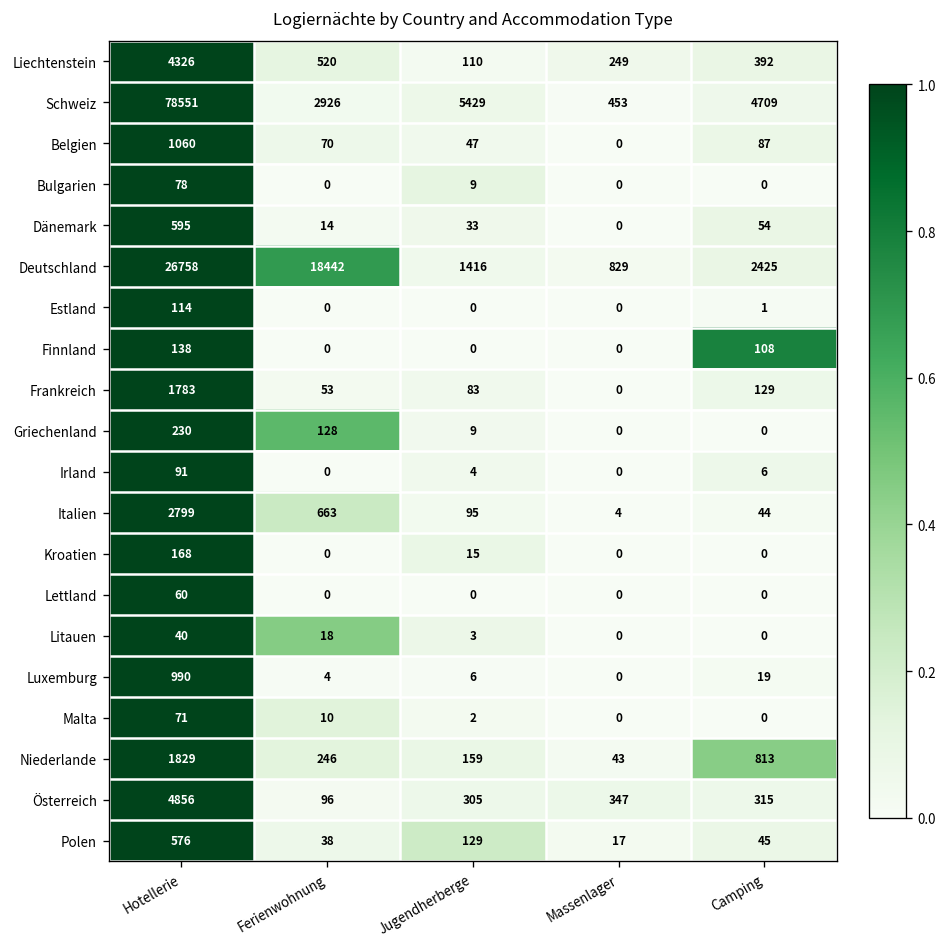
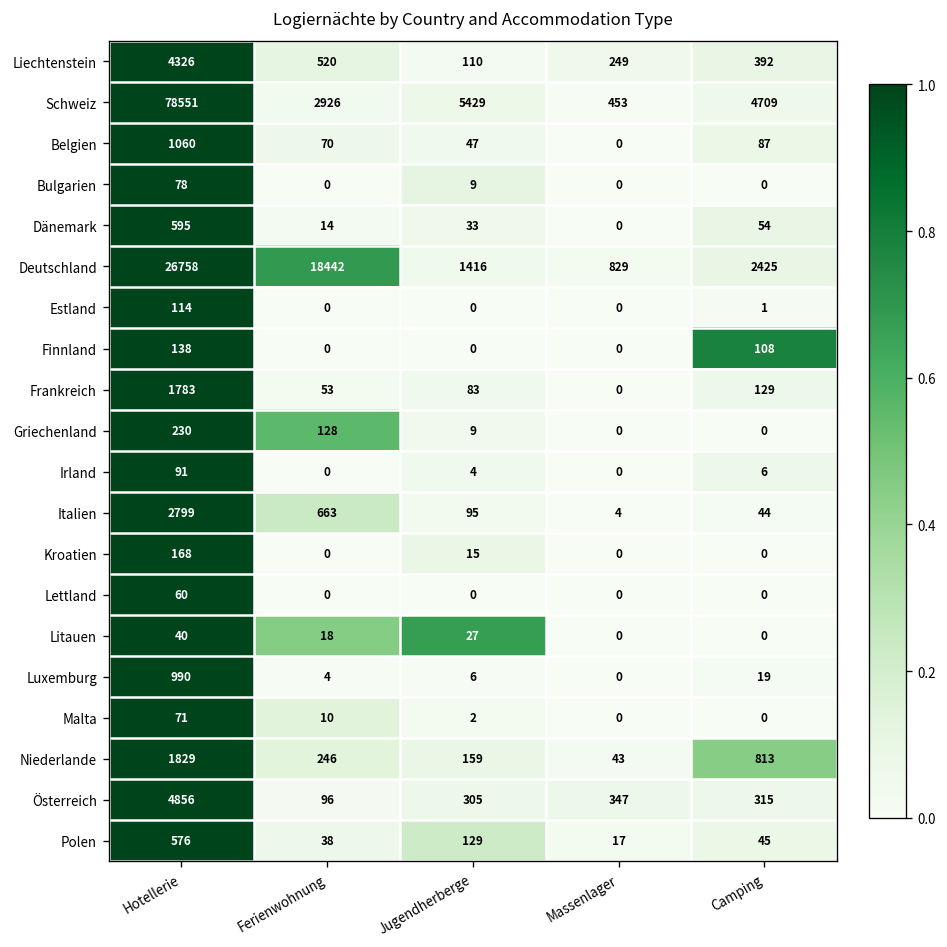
Litauen, Jugendherberge: 3 -> 27
